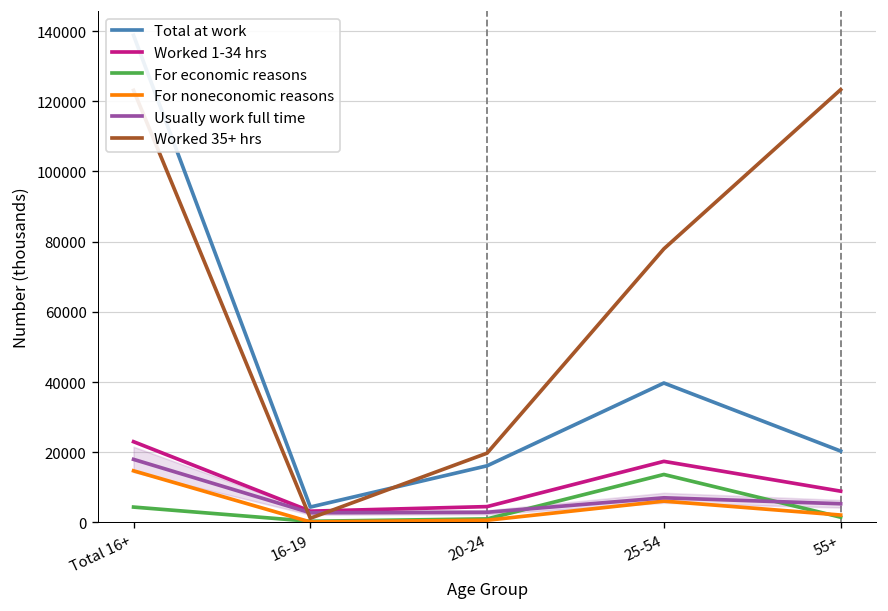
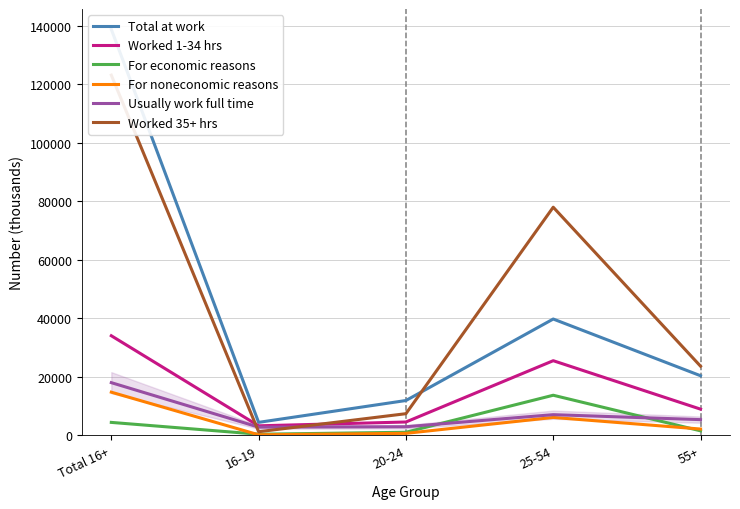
Worked 1-34 hrs, Total 16+: 23000 -> 34000
Total at work, 20-24: 16000 -> 12000
Worked 35+ hrs, 20-24: 20000 -> 7000
Worked 1-34 hrs, 25-54: 17000 -> 25000
Worked 35+ hrs, 55+: 123000 -> 24000
